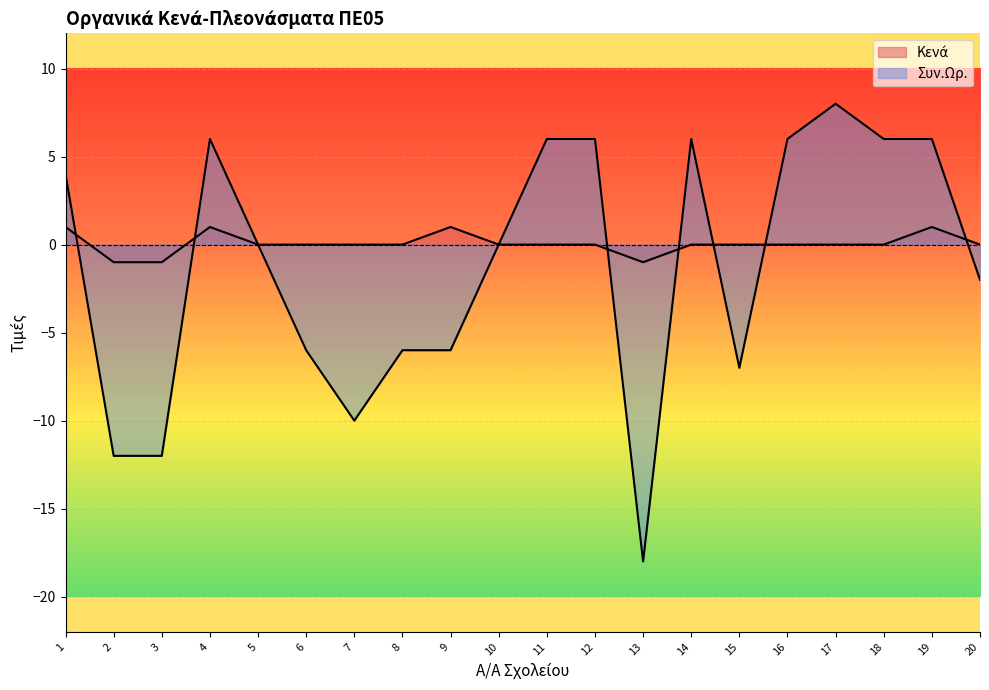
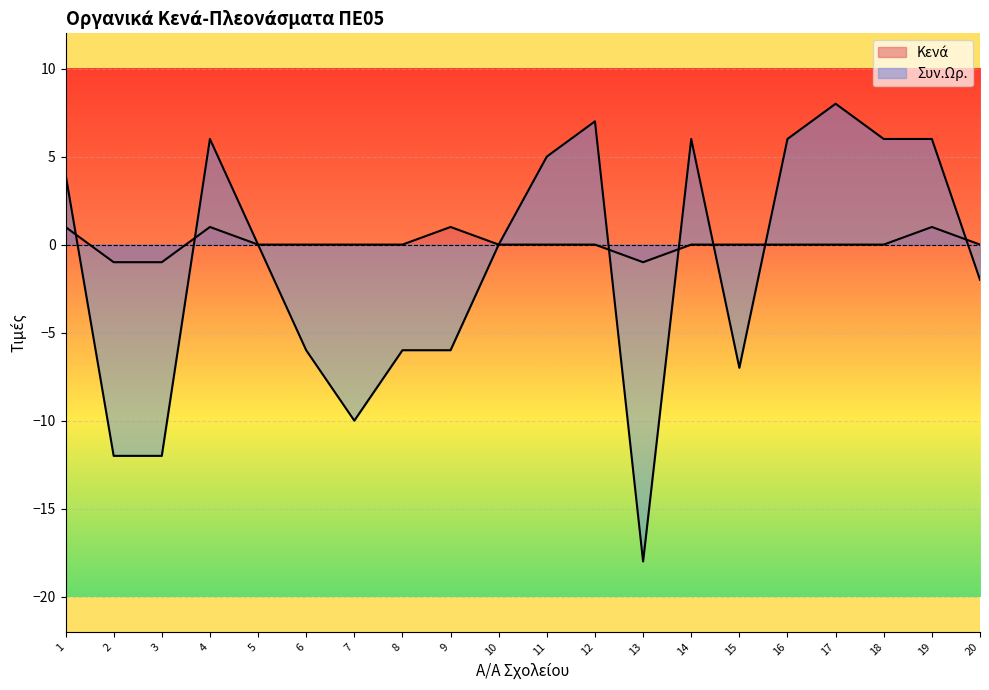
Συν.Ωρ., 11: 6 -> 5
Συν.Ωρ., 12: 6 -> 7
